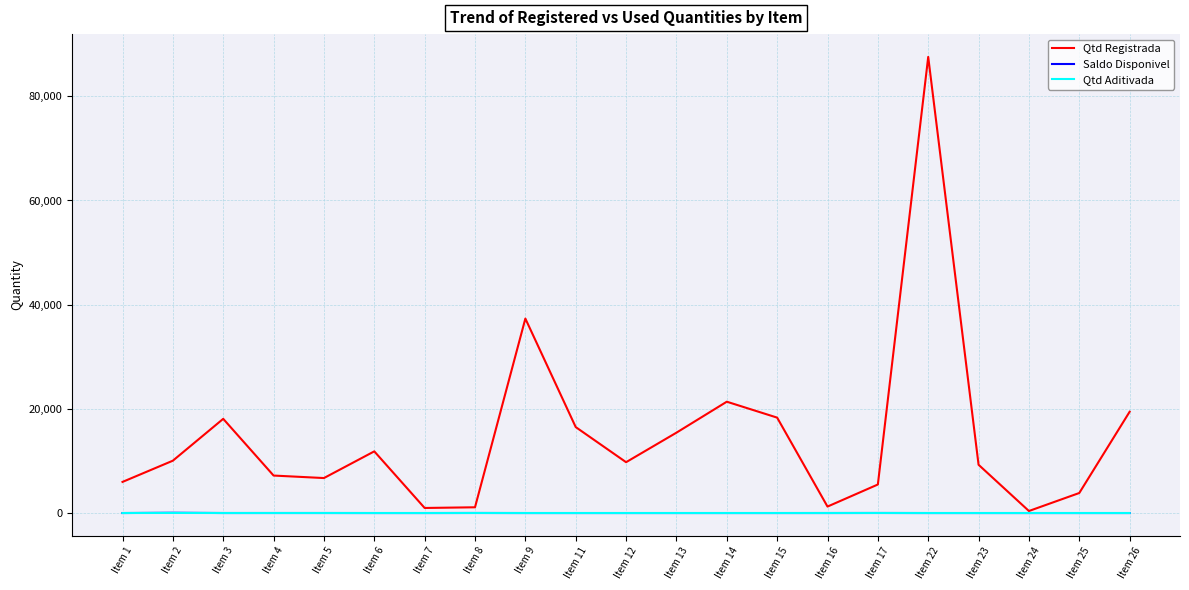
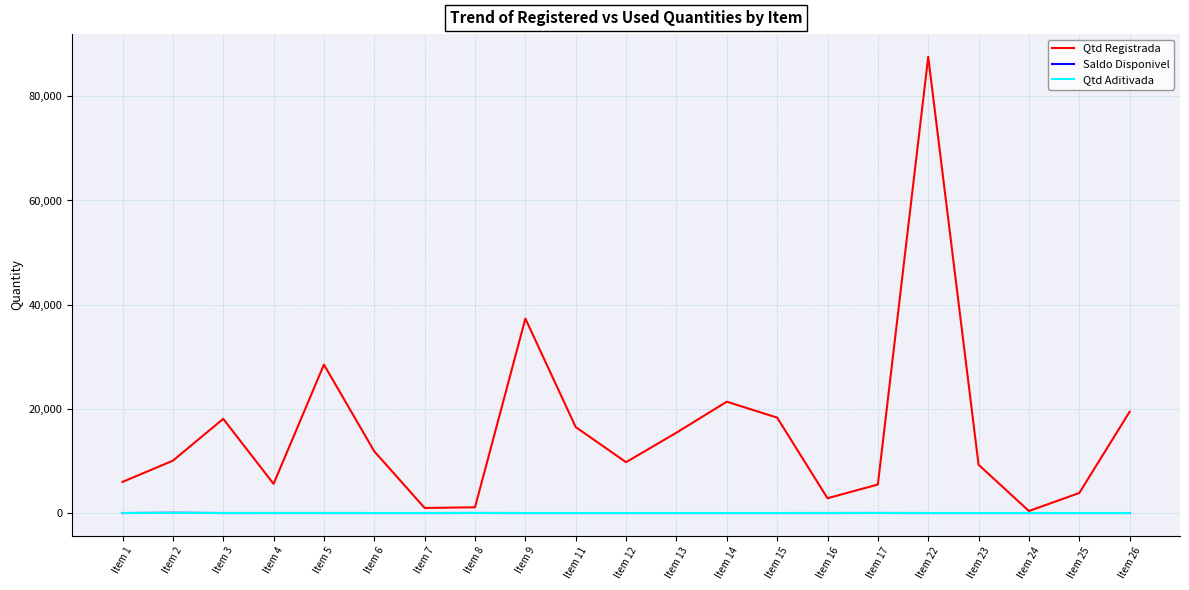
Qtd Registrada, Item 4: 7,000 -> 6,000
Qtd Registrada, Item 5: 7,000 -> 28,000
Qtd Registrada, Item 16: 1,000 -> 3,000
